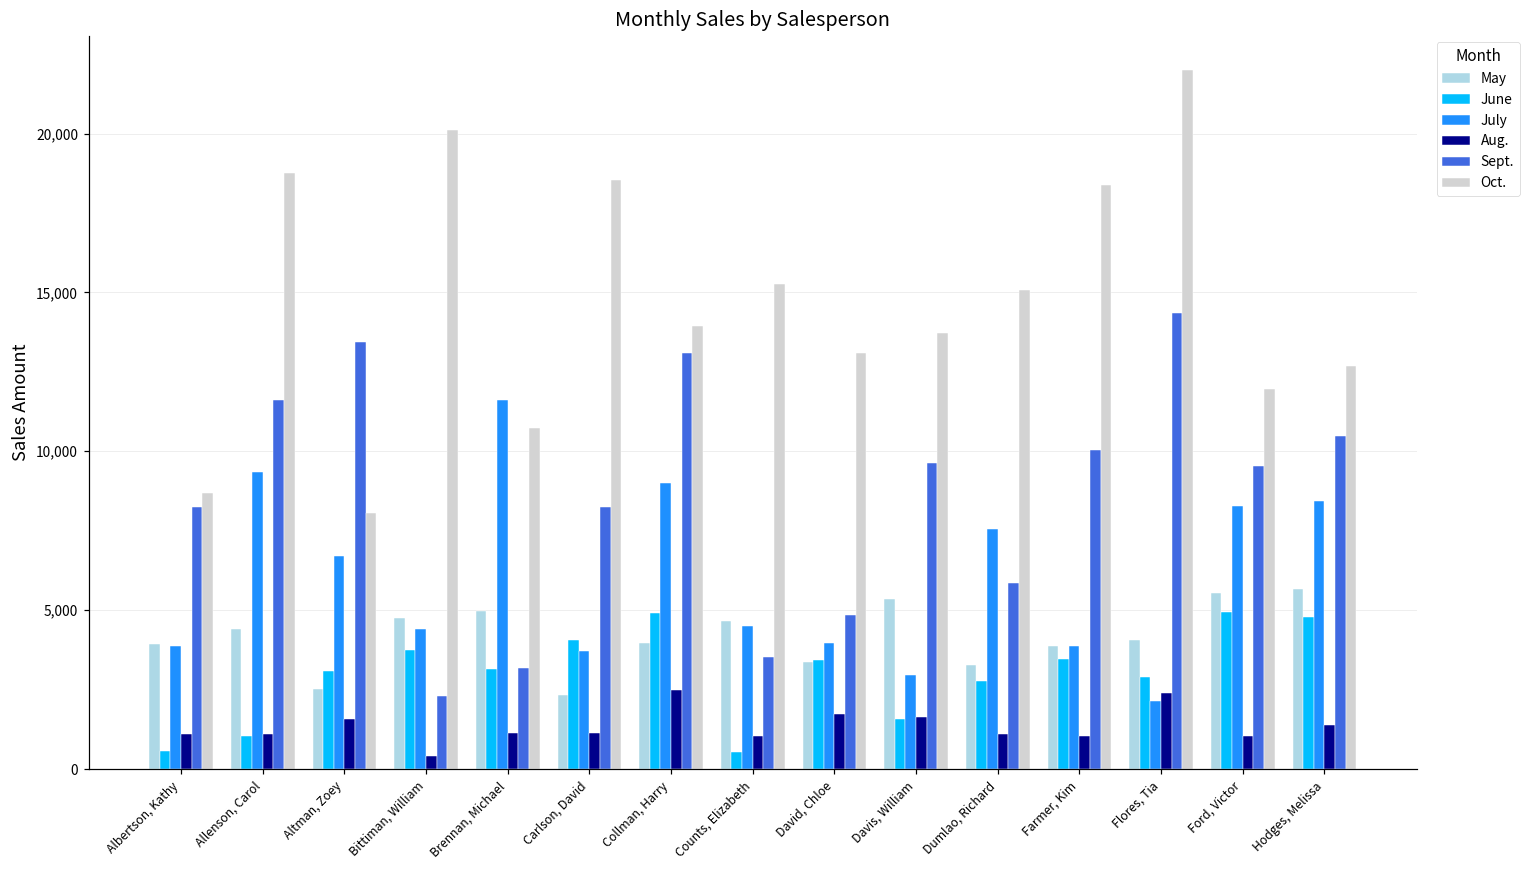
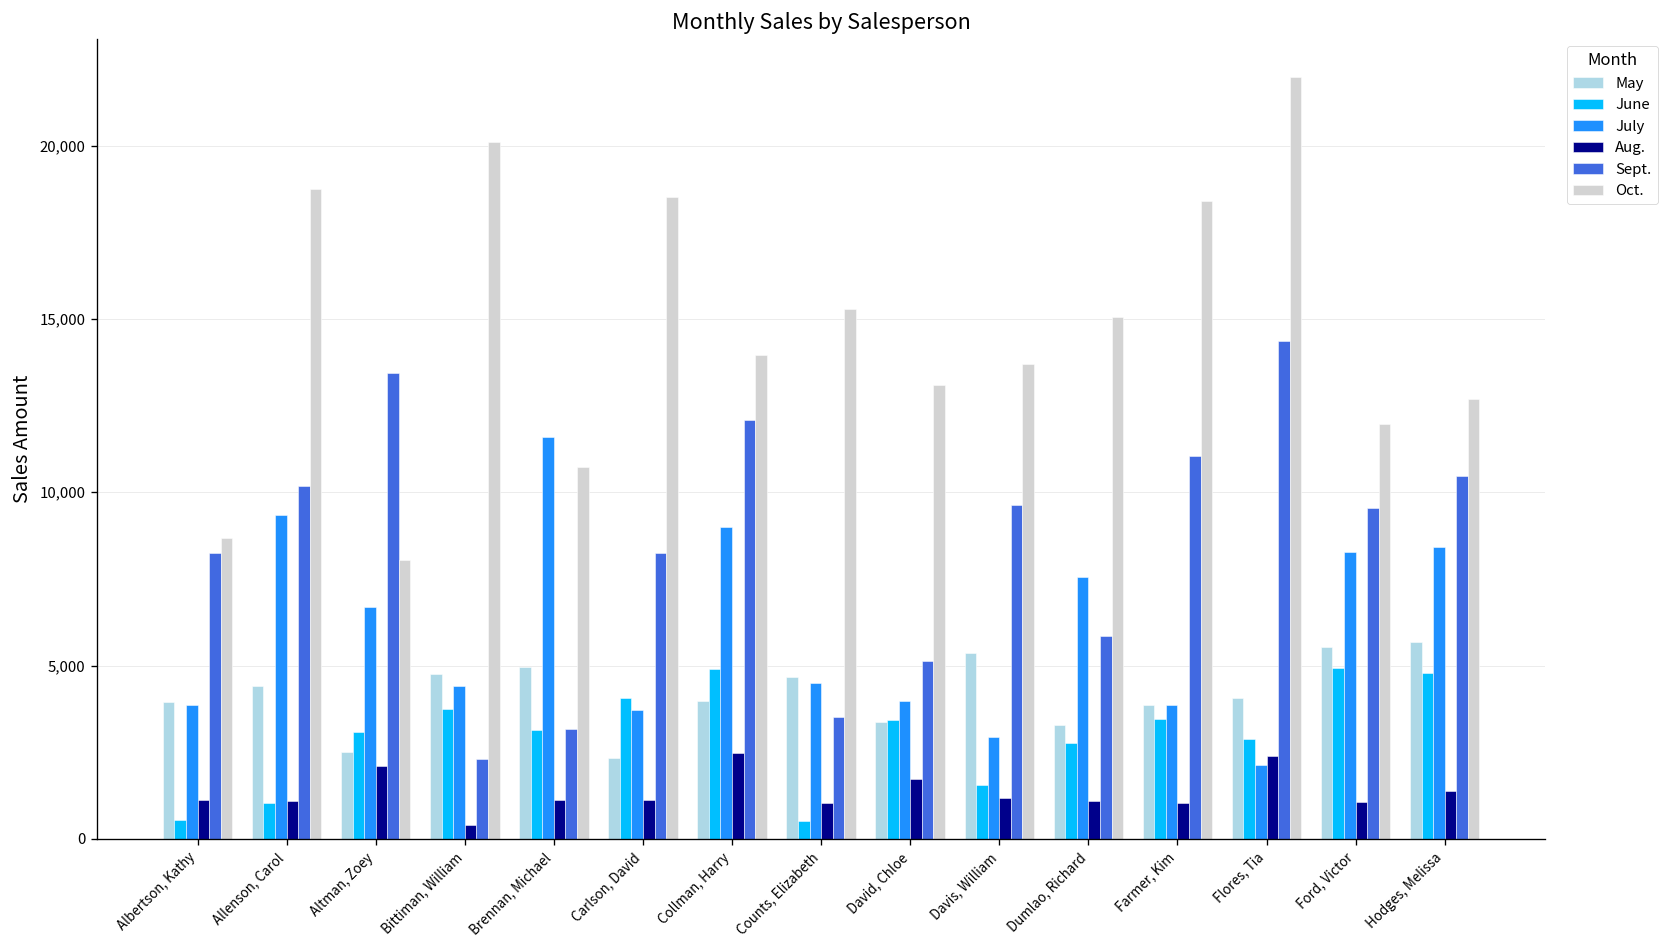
Sept., Allenson, Carol: 11,600 -> 10,200
Aug., Altman, Zoey: 1,600 -> 2,100
Sept., Collman, Harry: 13,100 -> 12,100
Sept., David, Chloe: 4,800 -> 5,100
Aug., Davis, William: 1,600 -> 1,200
Sept., Farmer, Kim: 10,000 -> 11,000
